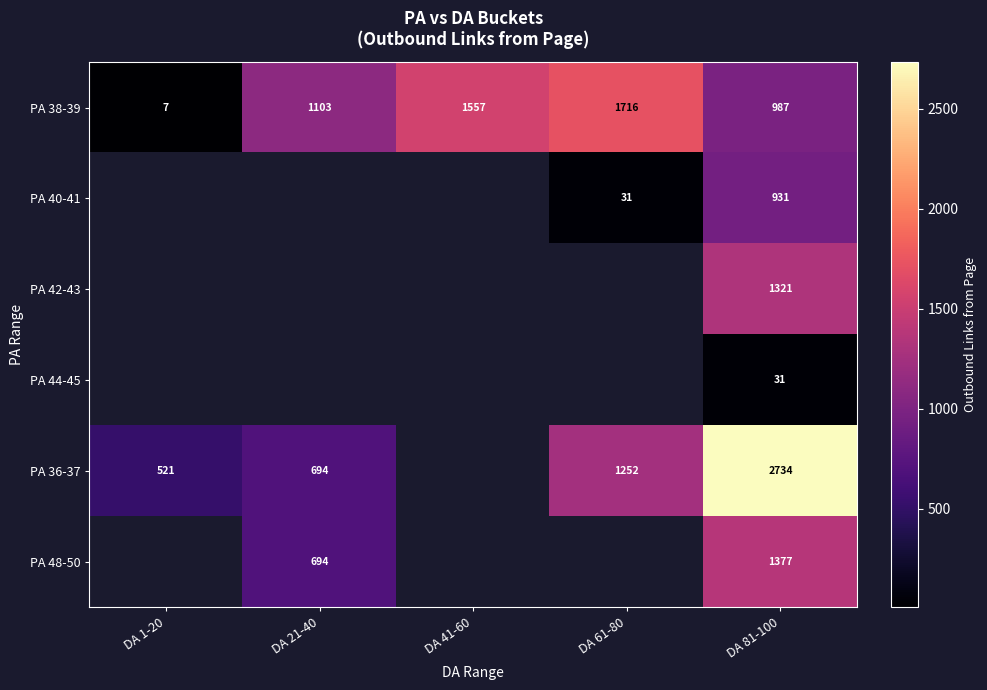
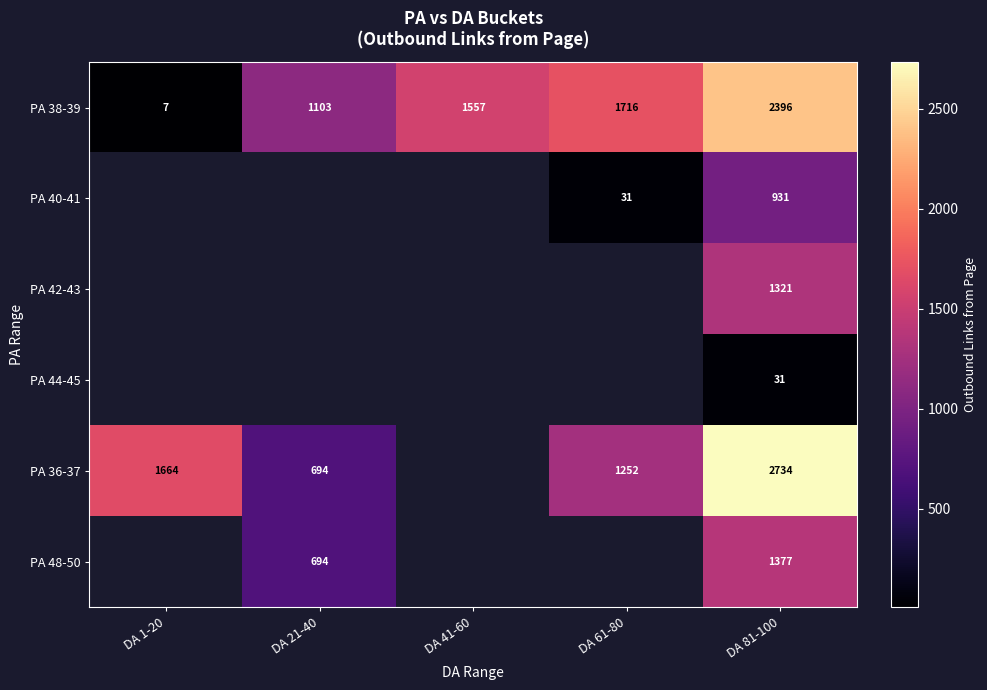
PA 38-39, DA 81-100: 987 -> 2396
PA 36-37, DA 1-20: 521 -> 1664
